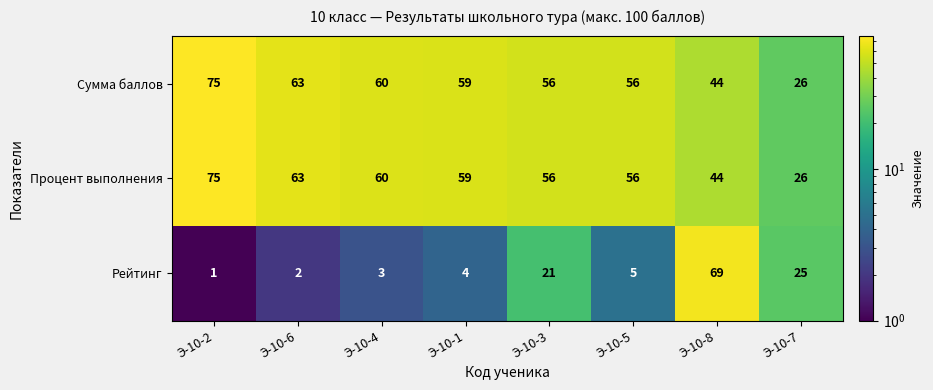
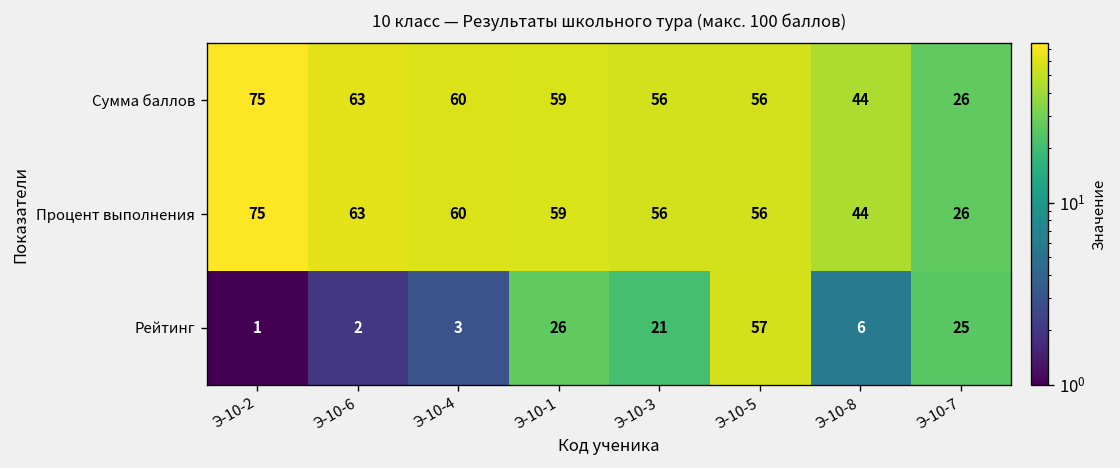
Рейтинг, Э-10-1: 4 -> 26
Рейтинг, Э-10-5: 5 -> 57
Рейтинг, Э-10-8: 69 -> 6
